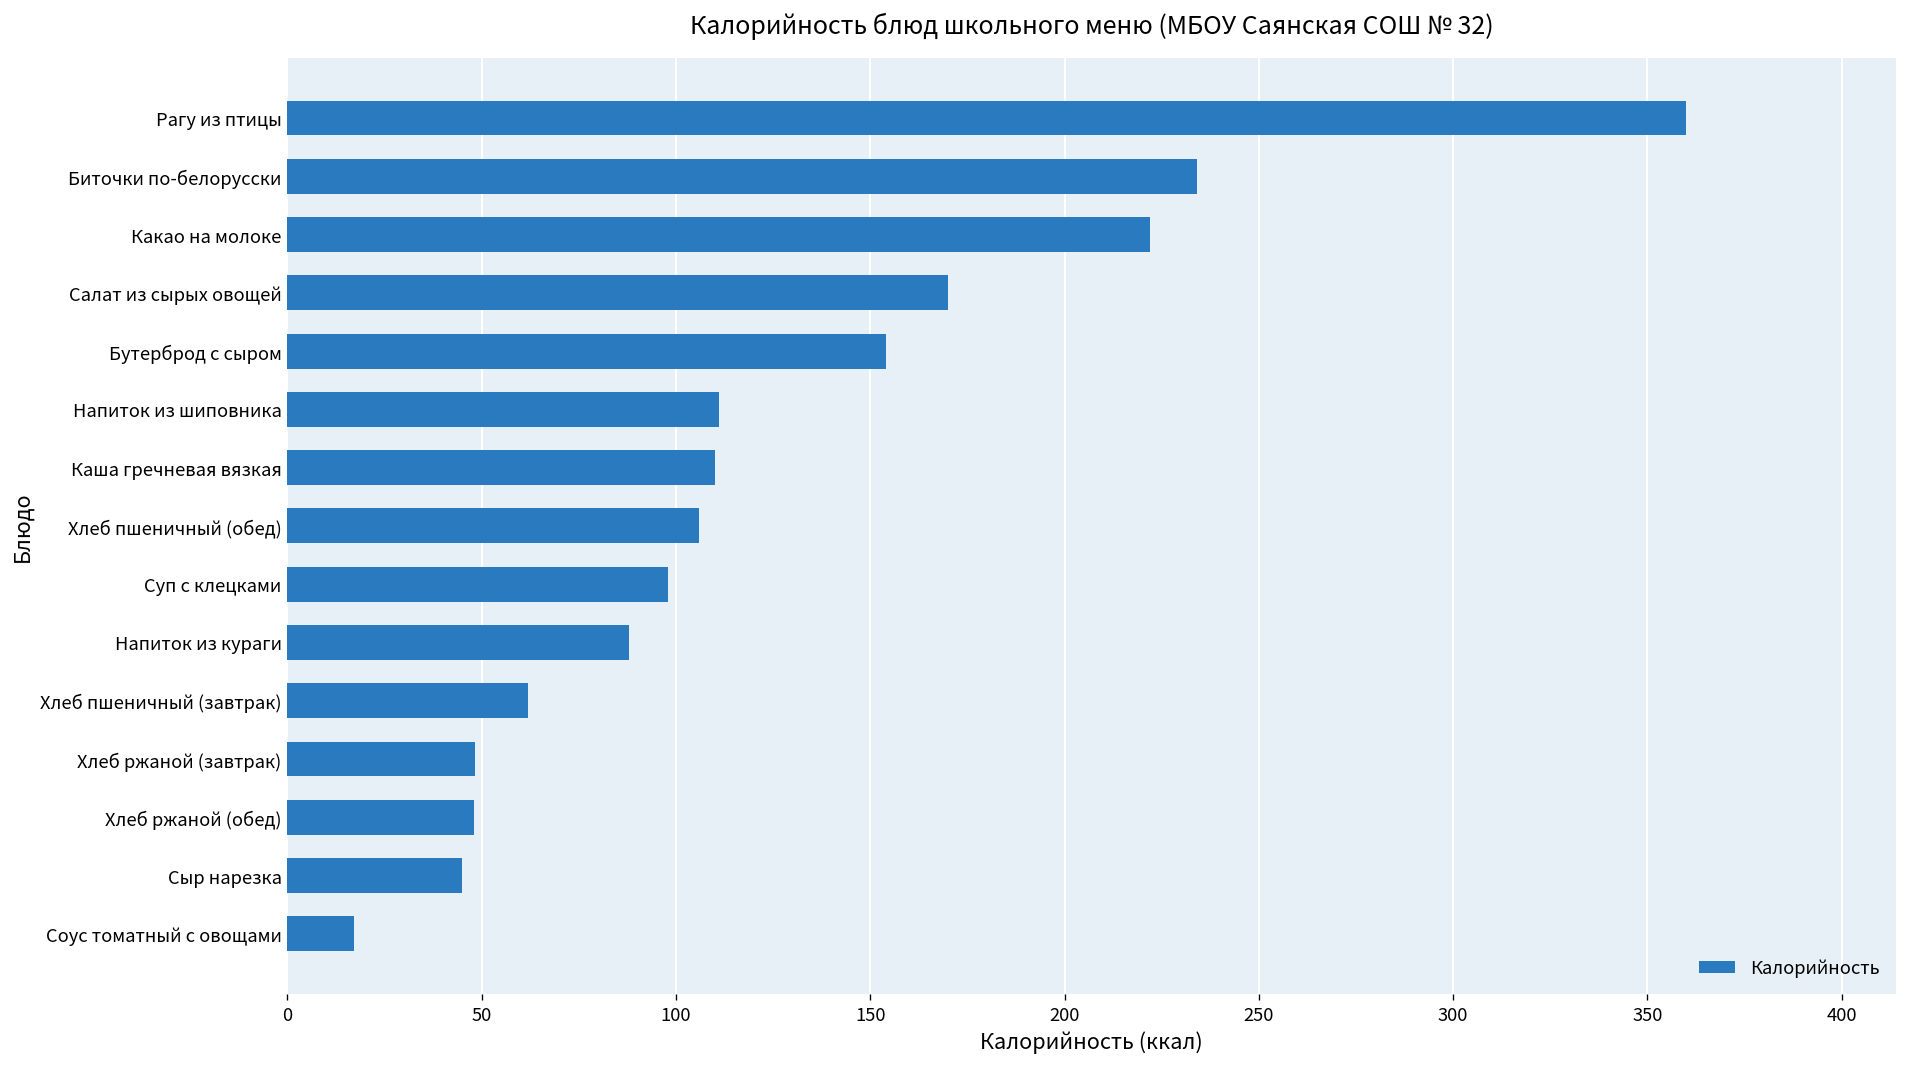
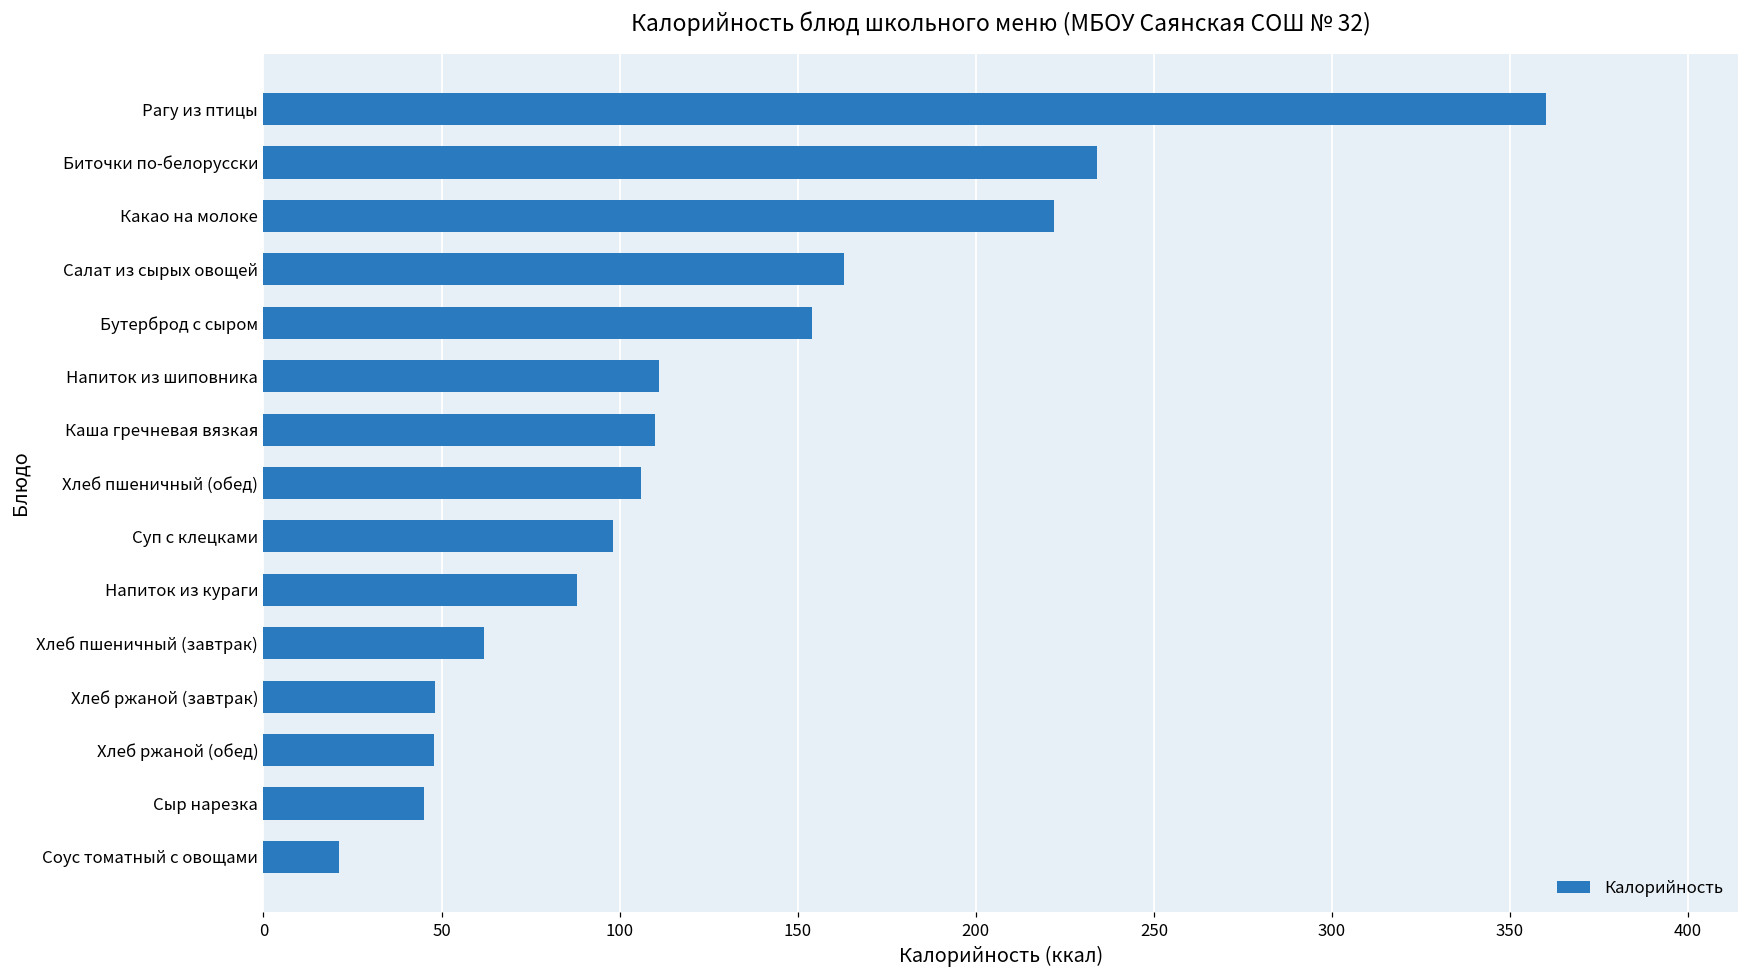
Салат из сырых овощей: 170 -> 163
Соус томатный с овощами: 17 -> 21
